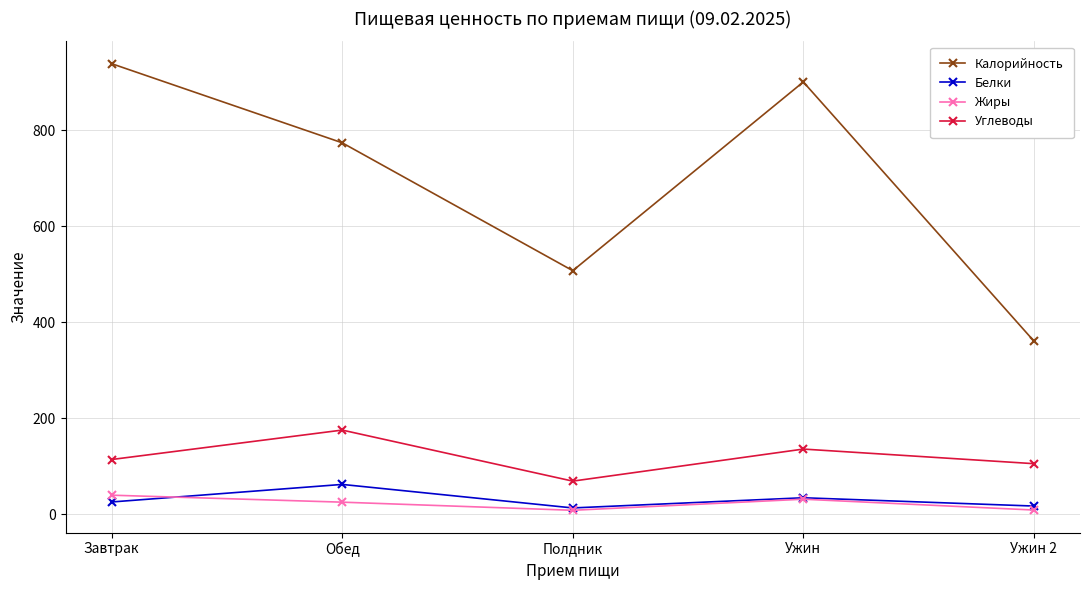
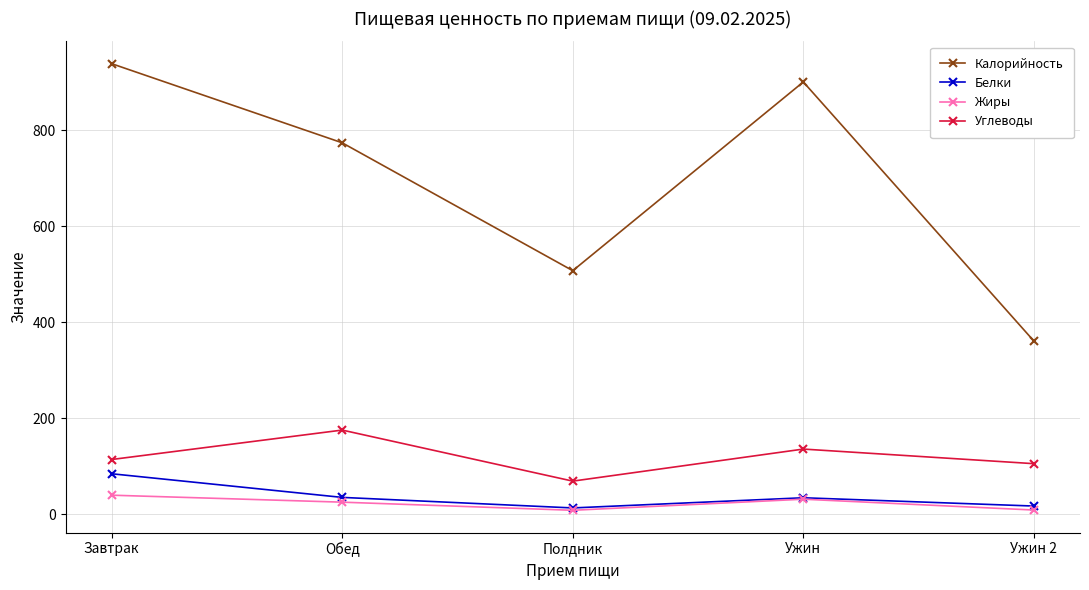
Белки, Завтрак: 30 -> 80
Белки, Обед: 60 -> 40
